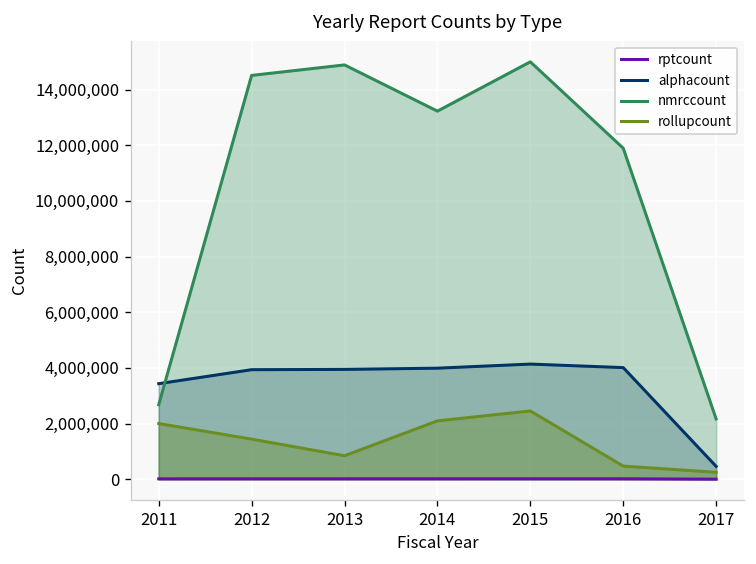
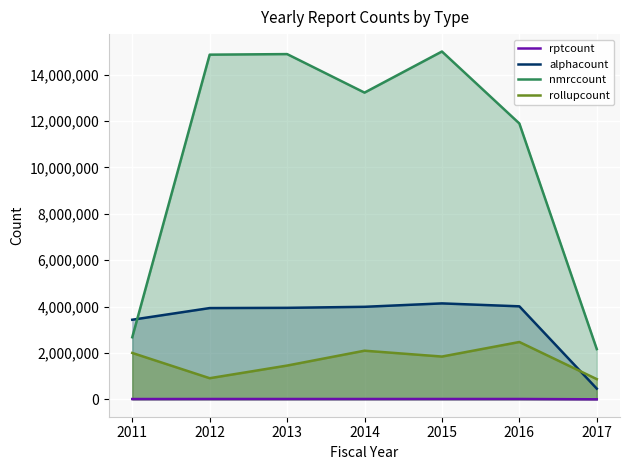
nmrccount, 2012: 14,500,000 -> 14,900,000
rollupcount, 2012: 1,400,000 -> 900,000
rollupcount, 2013: 800,000 -> 1,500,000
rollupcount, 2015: 2,500,000 -> 1,800,000
rollupcount, 2016: 500,000 -> 2,500,000
rollupcount, 2017: 200,000 -> 900,000
